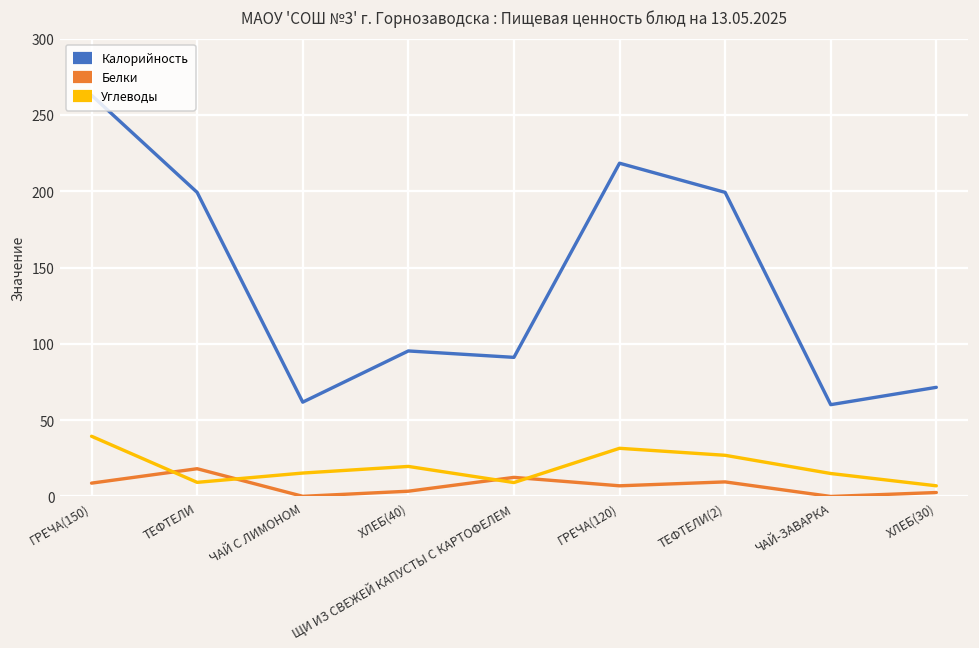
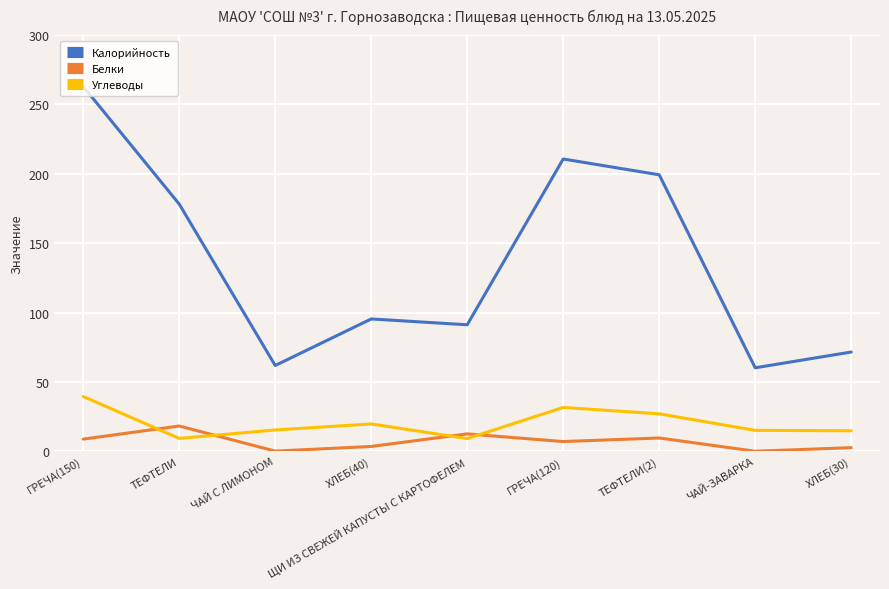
Калорийность, ТЕФТЕЛИ: 199 -> 178
Калорийность, ГРЕЧА(120): 218 -> 211
Углеводы, ХЛЕБ(30): 7 -> 15
